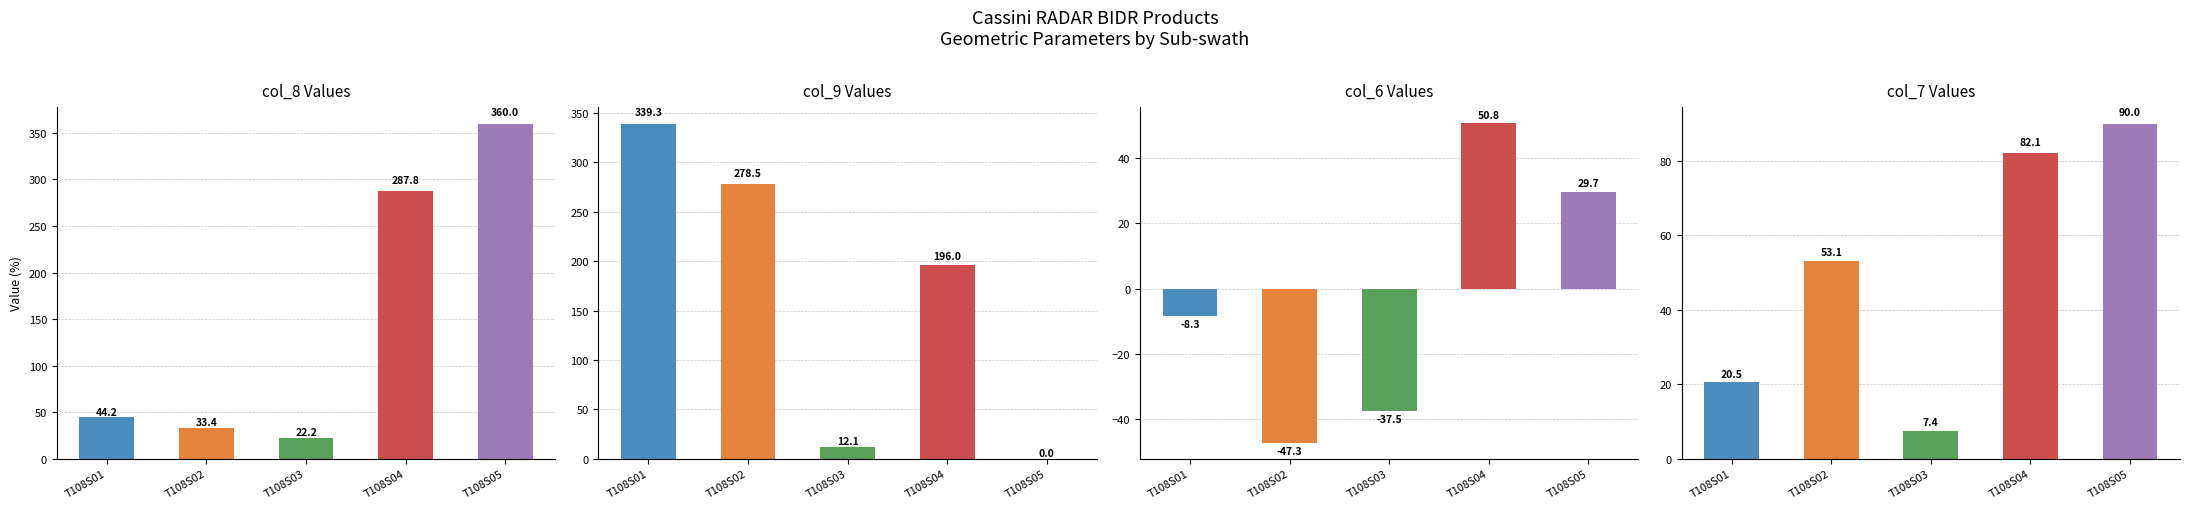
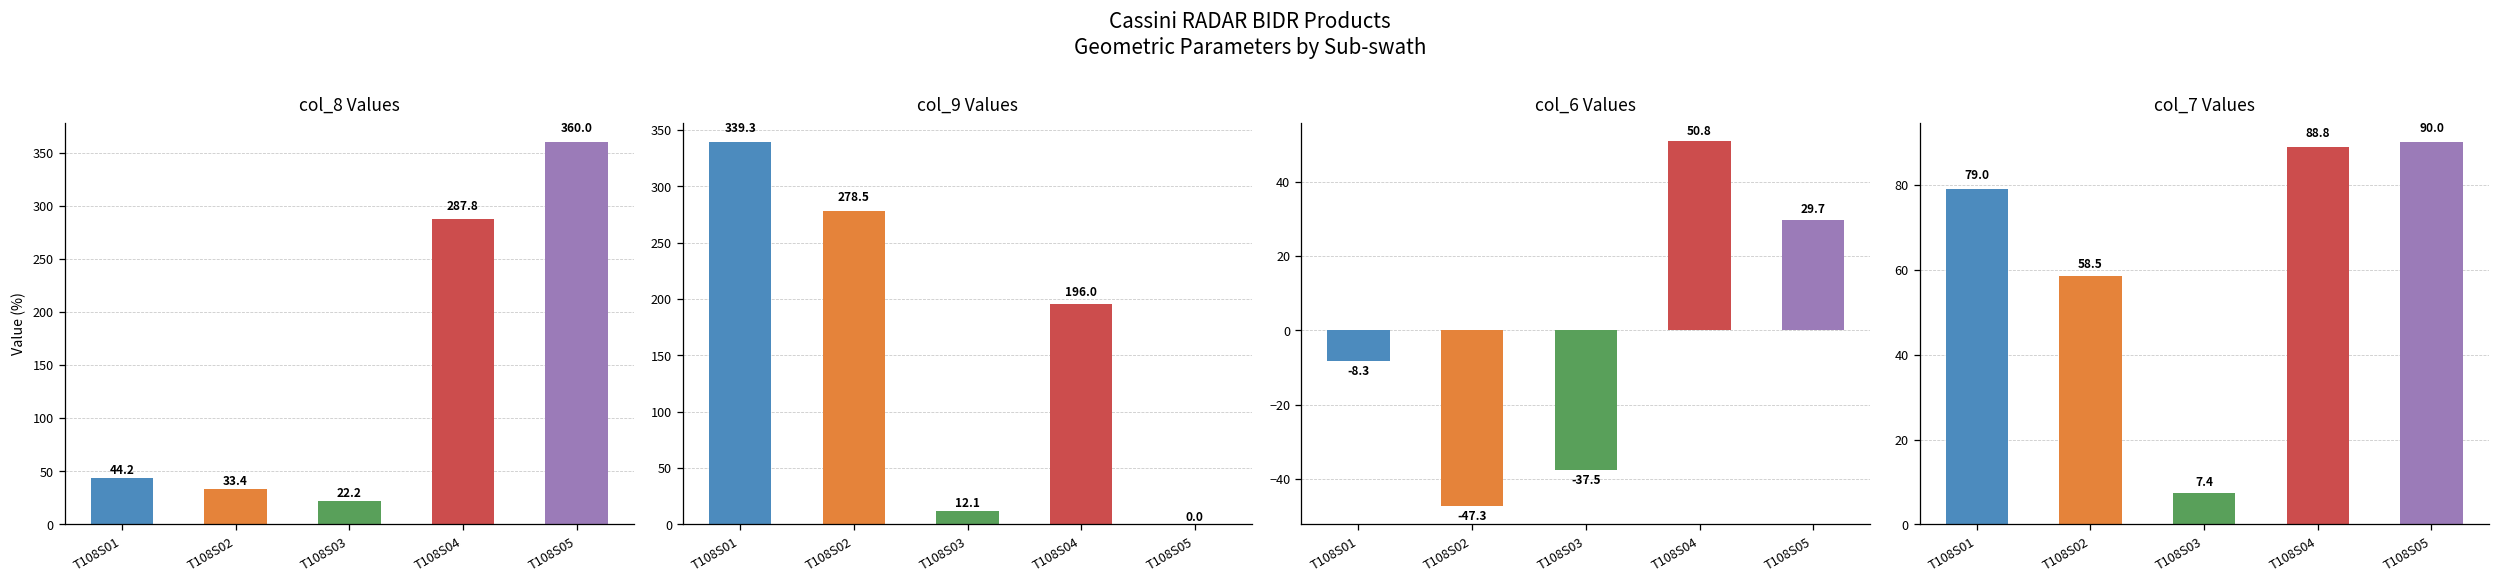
col_7 Values, T108S01: 20.5 -> 79.0
col_7 Values, T108S02: 53.1 -> 58.5
col_7 Values, T108S04: 82.1 -> 88.8
